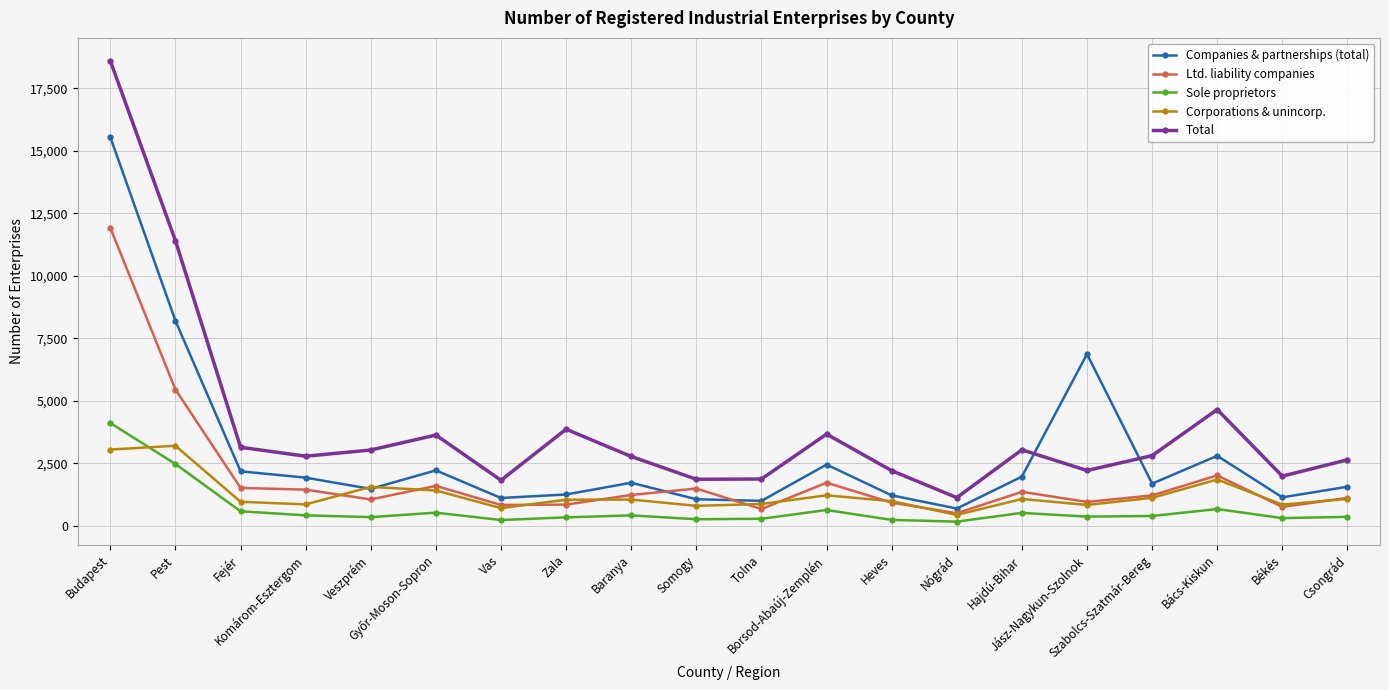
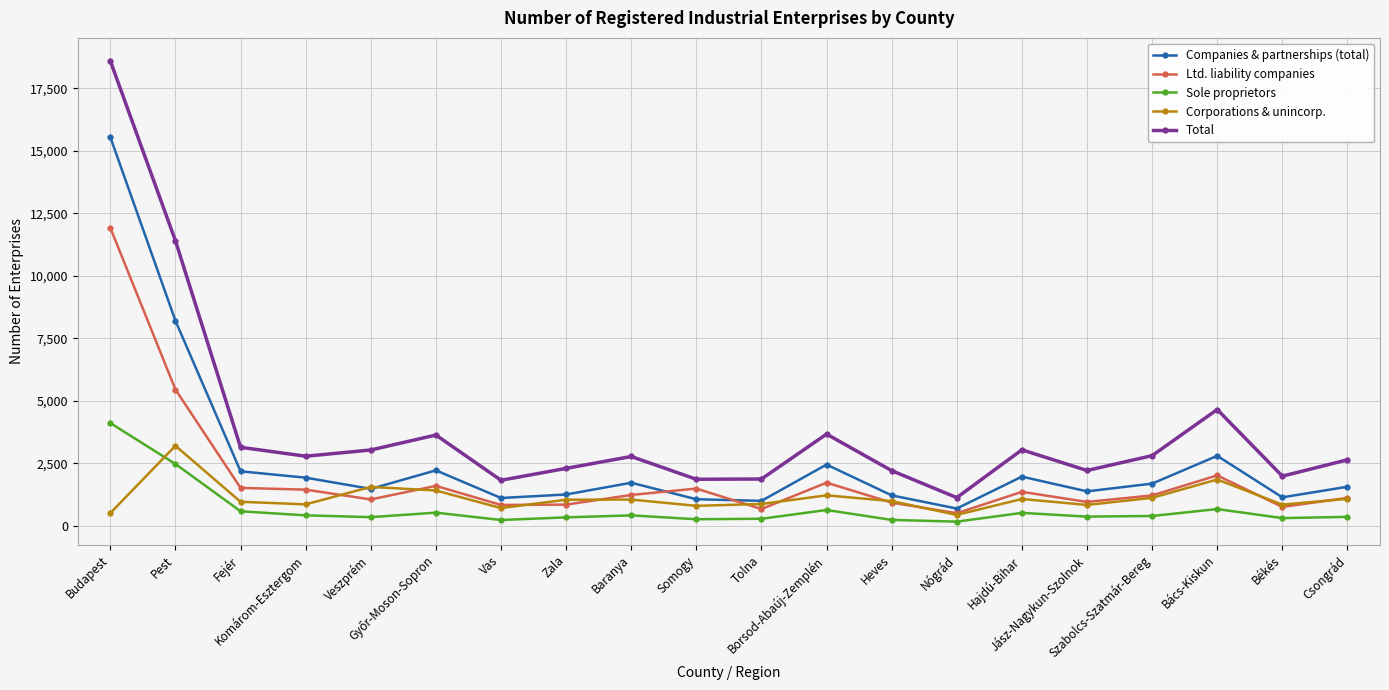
Corporations & unincorp., Budapest: 3,100 -> 500
Total, Zala: 3,900 -> 2,300
Companies & partnerships (total), Jász-Nagykun-Szolnok: 6,900 -> 1,400
